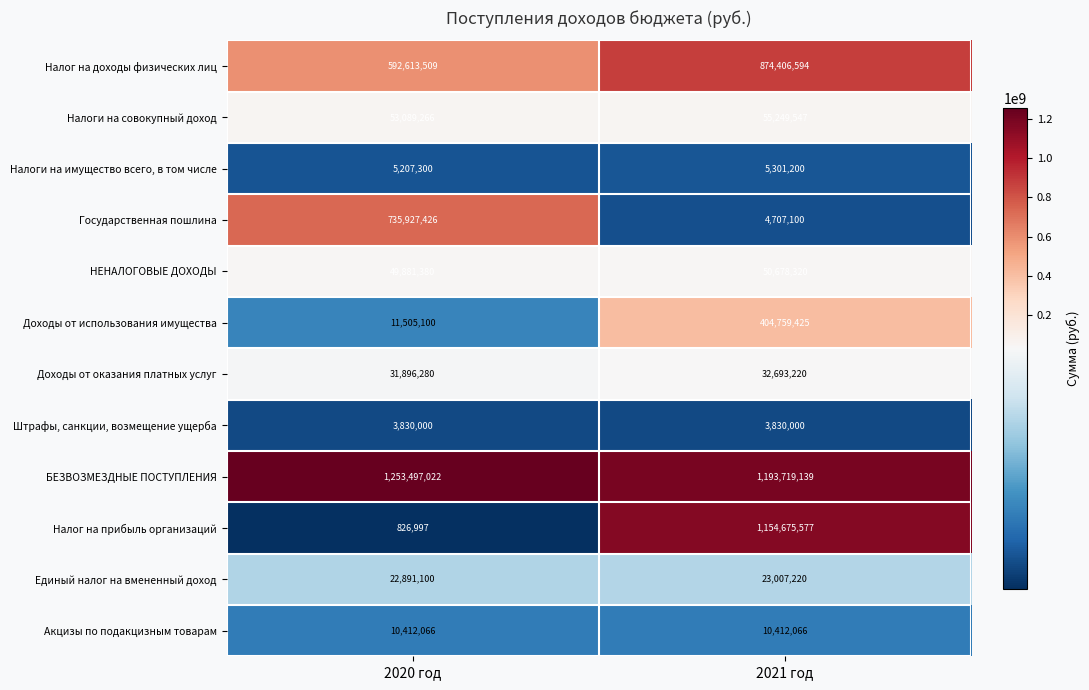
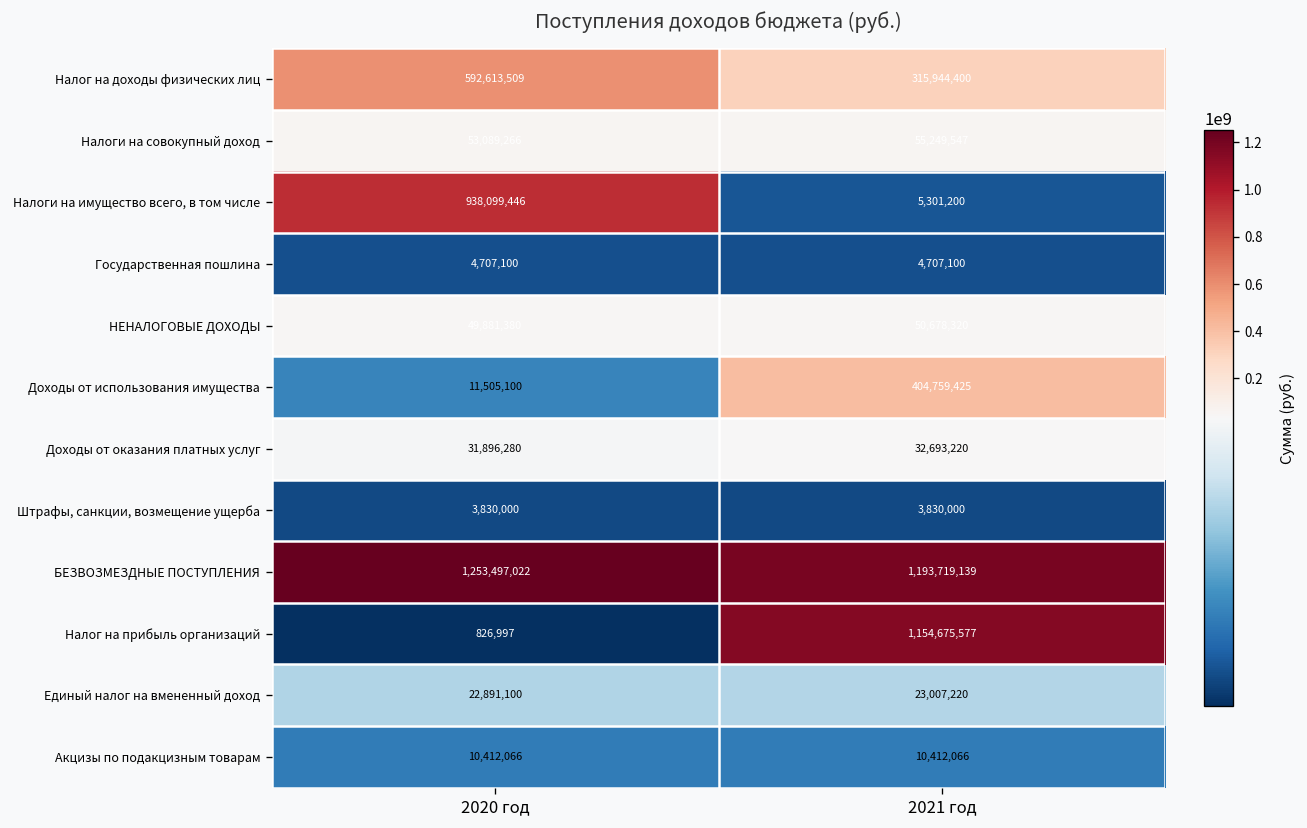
Налог на доходы физических лиц, 2021 год: 874,406,594 -> 315,944,400
Налоги на имущество всего, в том числе, 2020 год: 5,207,300 -> 938,099,446
Государственная пошлина, 2020 год: 735,927,426 -> 4,707,100
